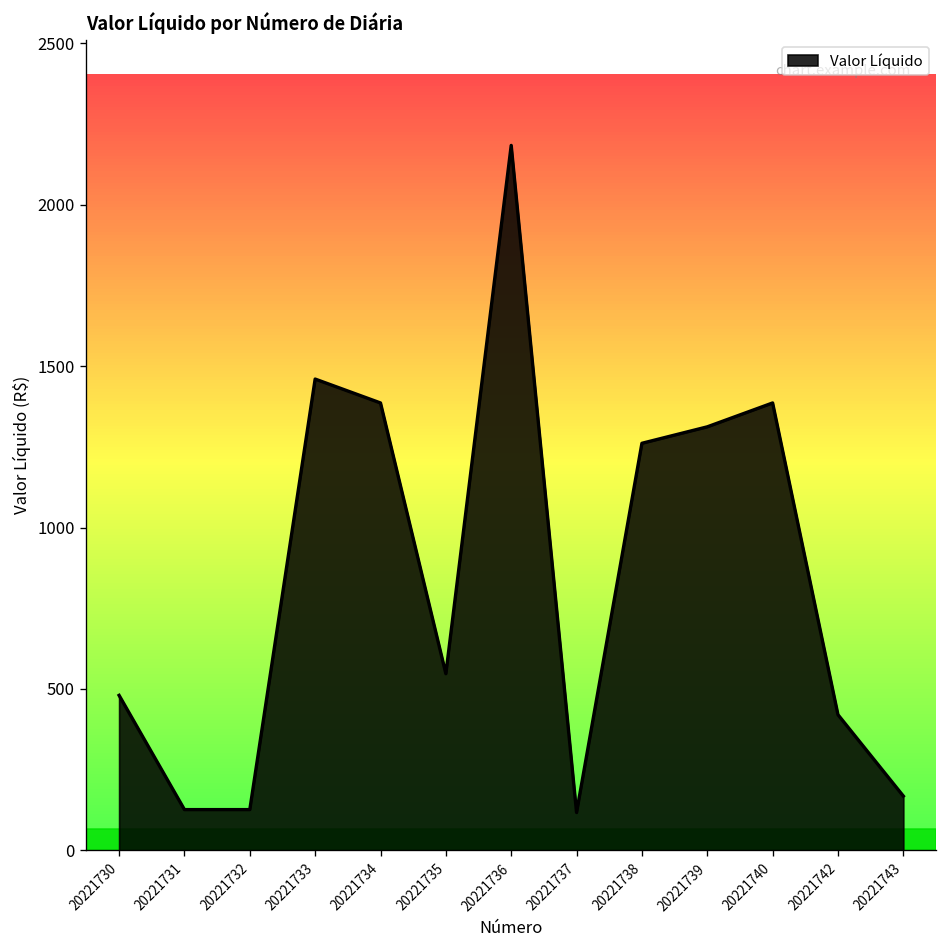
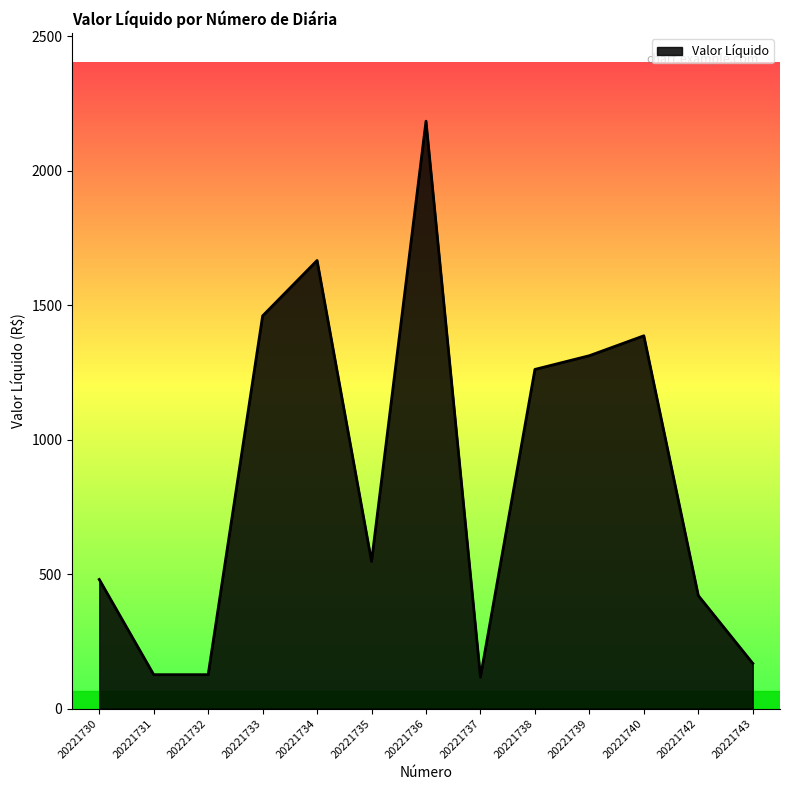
20221734: 1390 -> 1670
